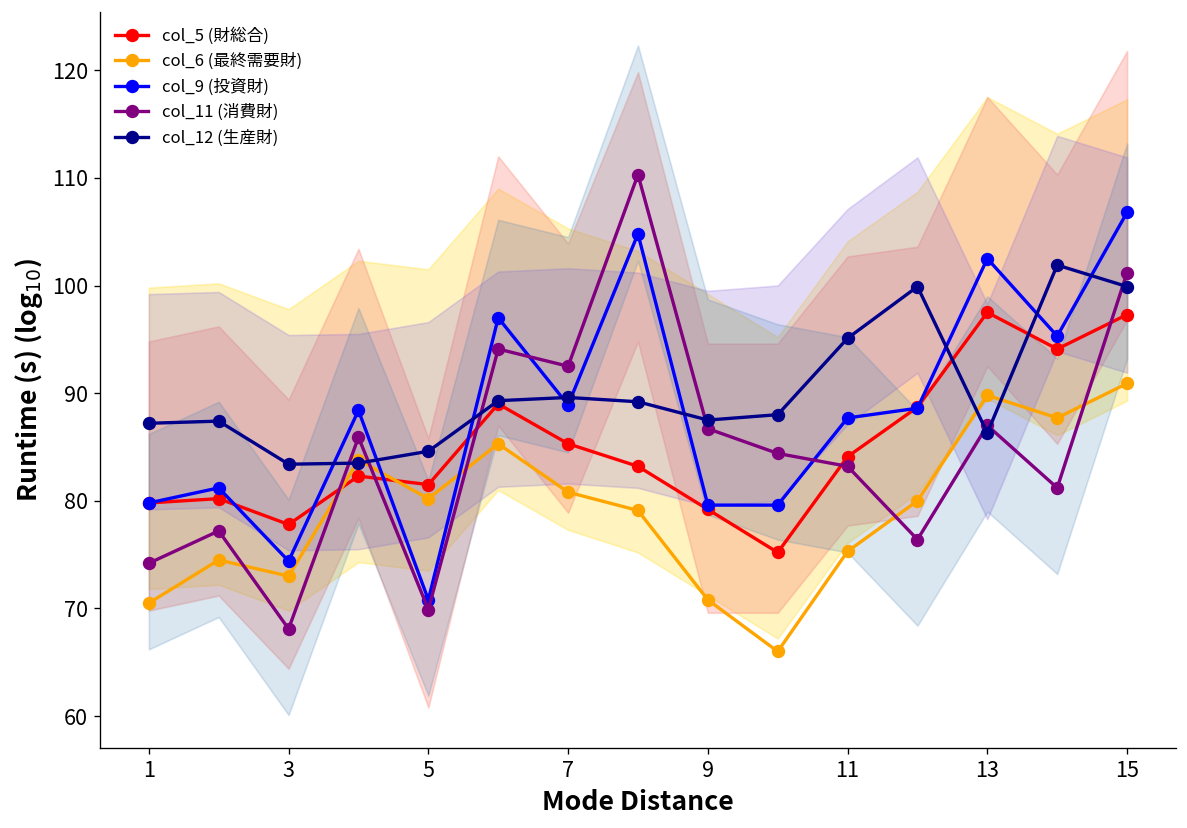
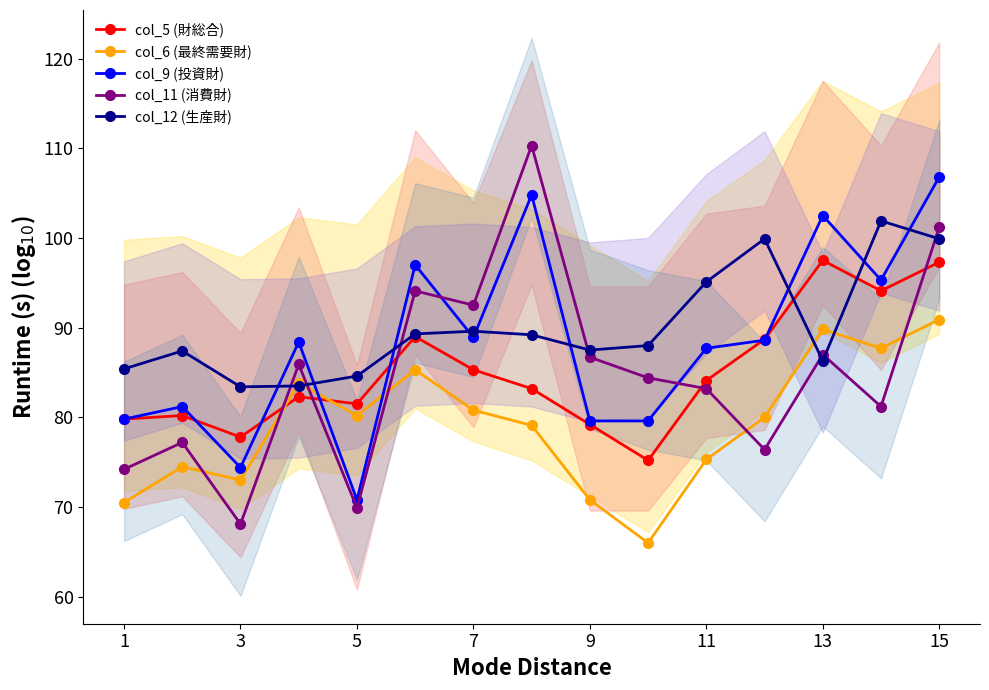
col_12 (生産財), 1: 87 -> 85
